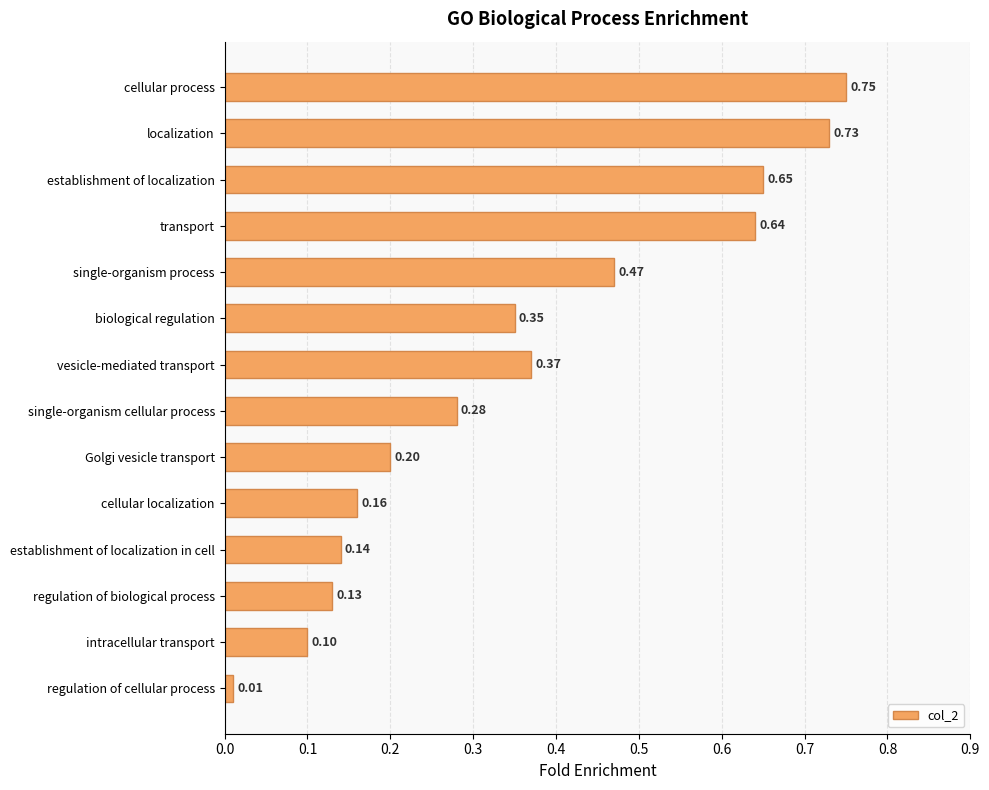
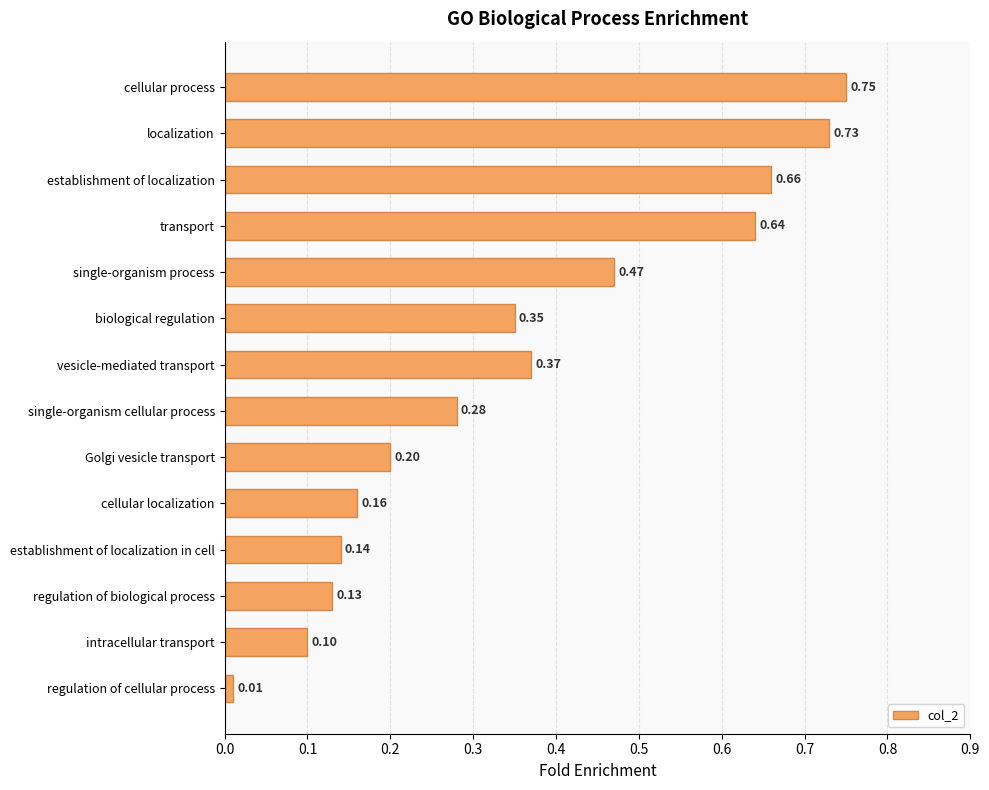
establishment of localization: 0.65 -> 0.66
